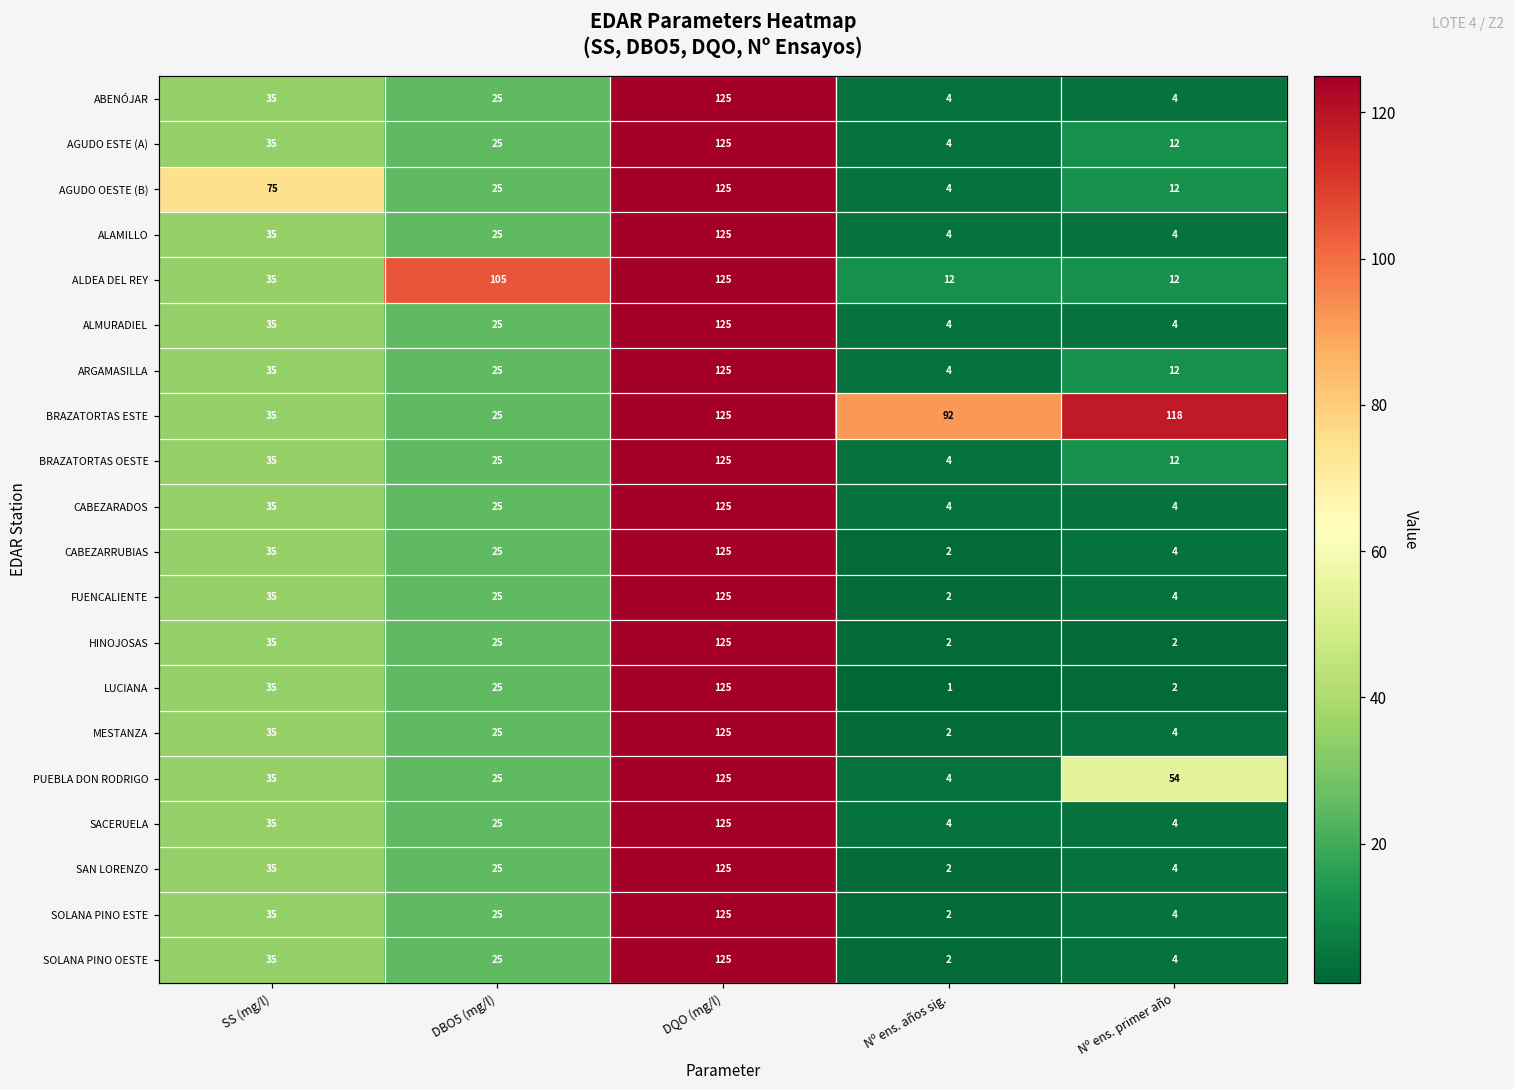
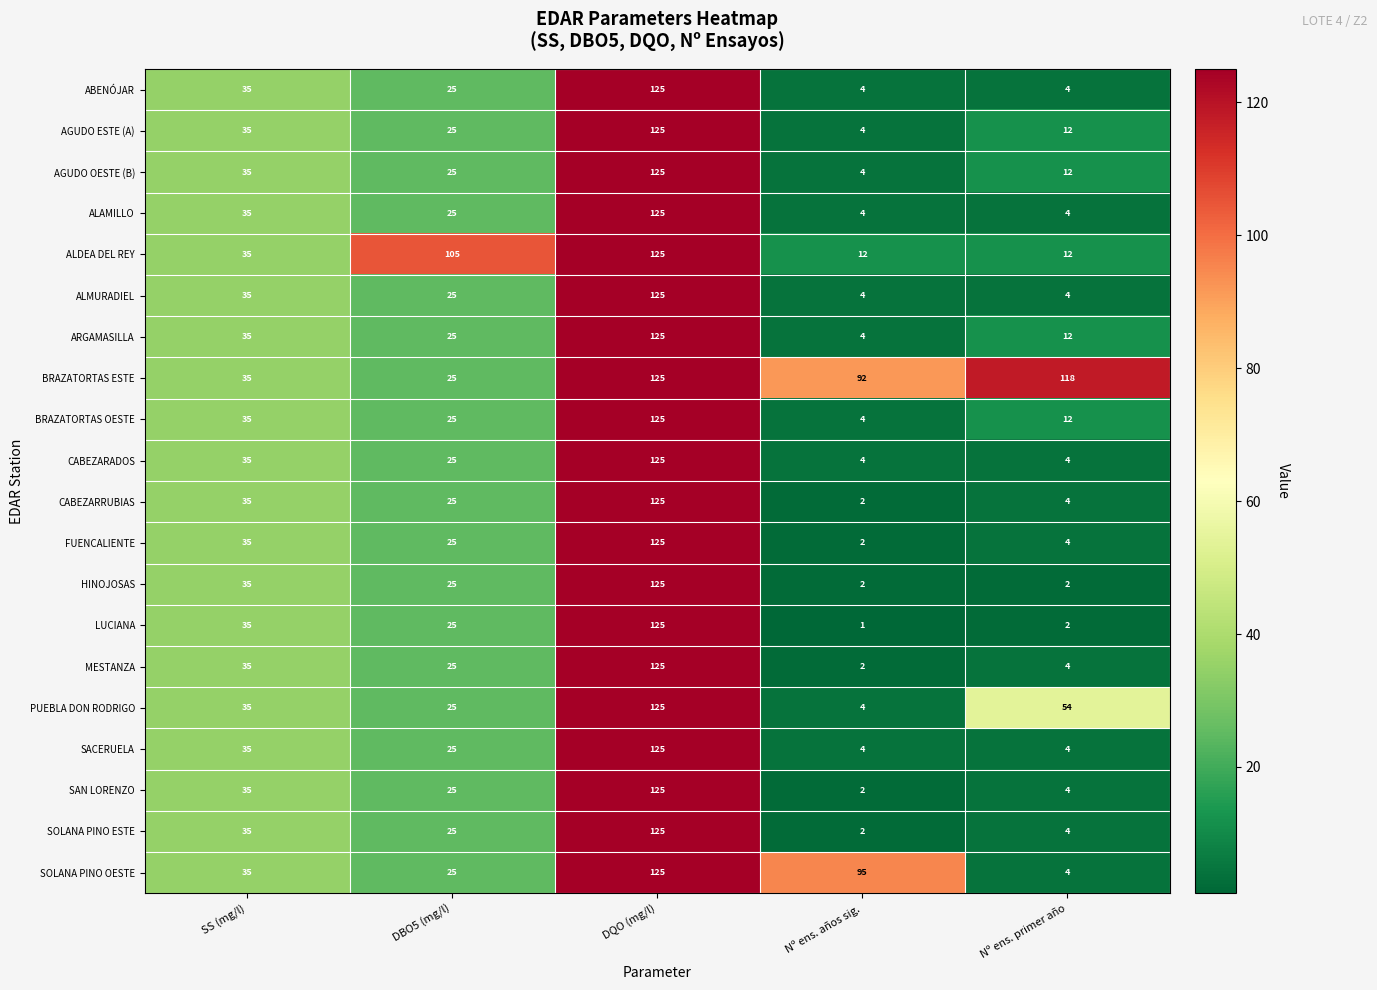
AGUDO OESTE (B), SS (mg/l): 75 -> 35
SOLANA PINO OESTE, Nº ens. años sig.: 2 -> 95
